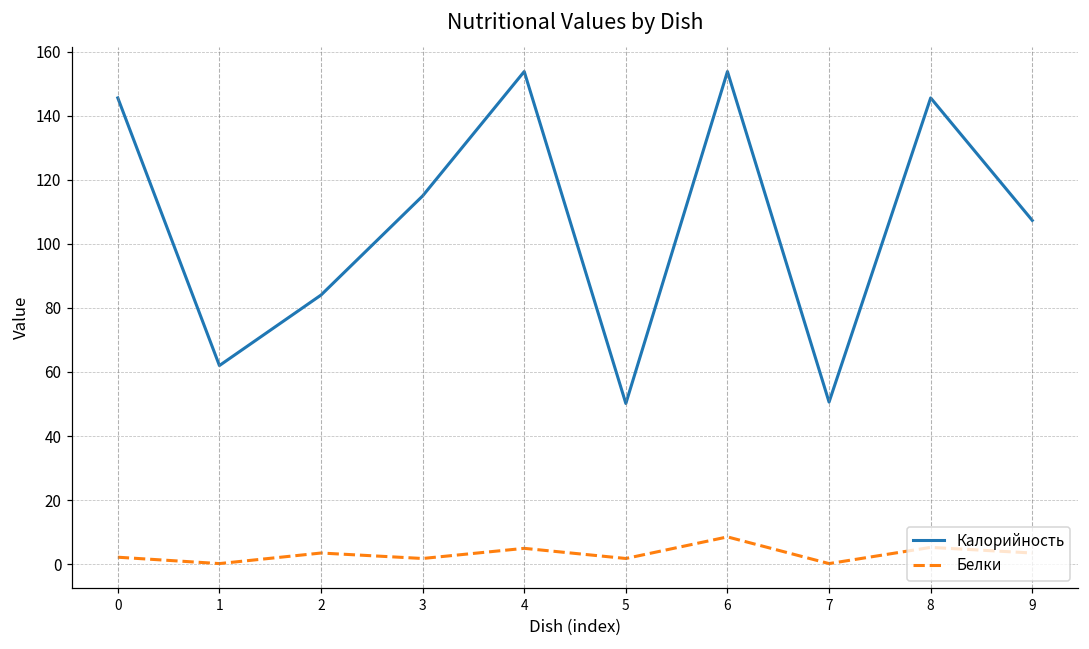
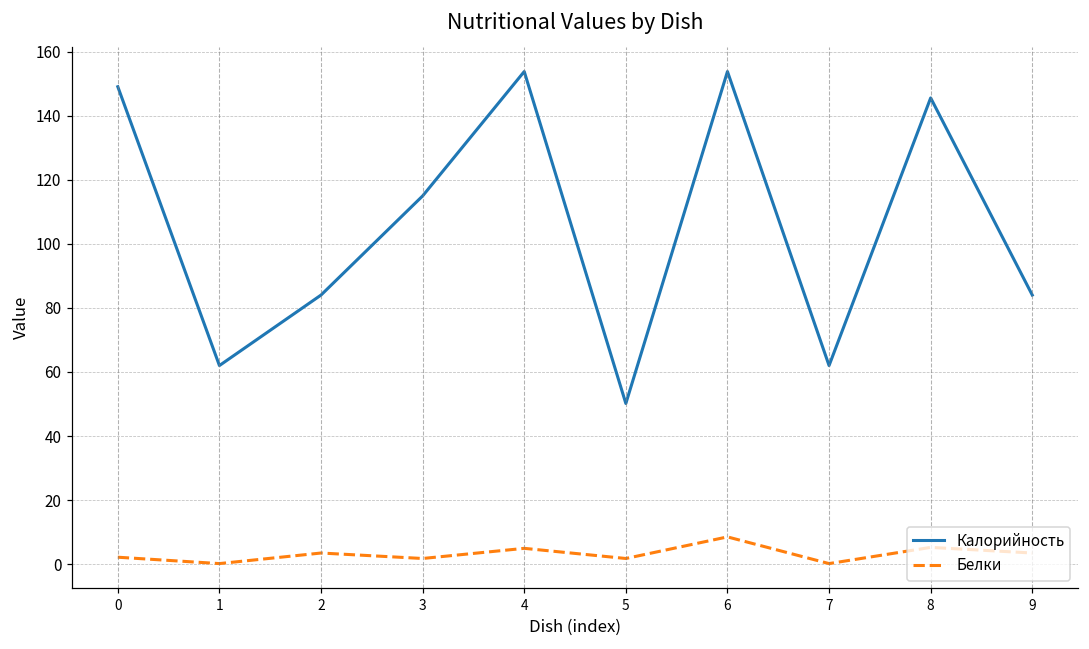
Калорийность, 0: 146 -> 149
Калорийность, 7: 51 -> 62
Калорийность, 9: 107 -> 84
